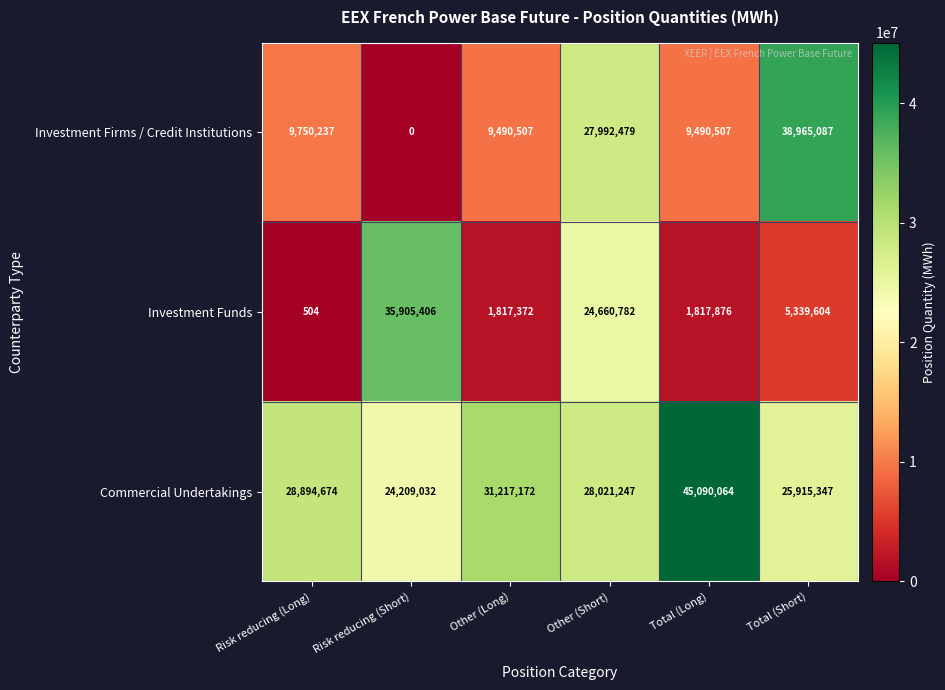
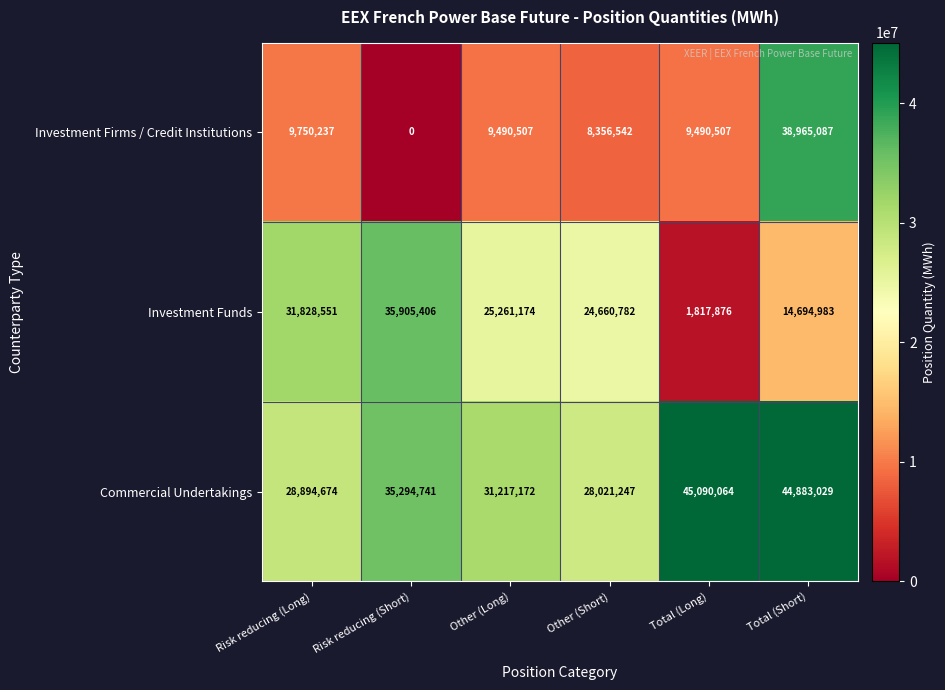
Investment Firms / Credit Institutions, Other (Short): 27,992,479 -> 8,356,542
Investment Funds, Risk reducing (Long): 504 -> 31,828,551
Investment Funds, Other (Long): 1,817,372 -> 25,261,174
Investment Funds, Total (Short): 5,339,604 -> 14,694,983
Commercial Undertakings, Risk reducing (Short): 24,209,032 -> 35,294,741
Commercial Undertakings, Total (Short): 25,915,347 -> 44,883,029
